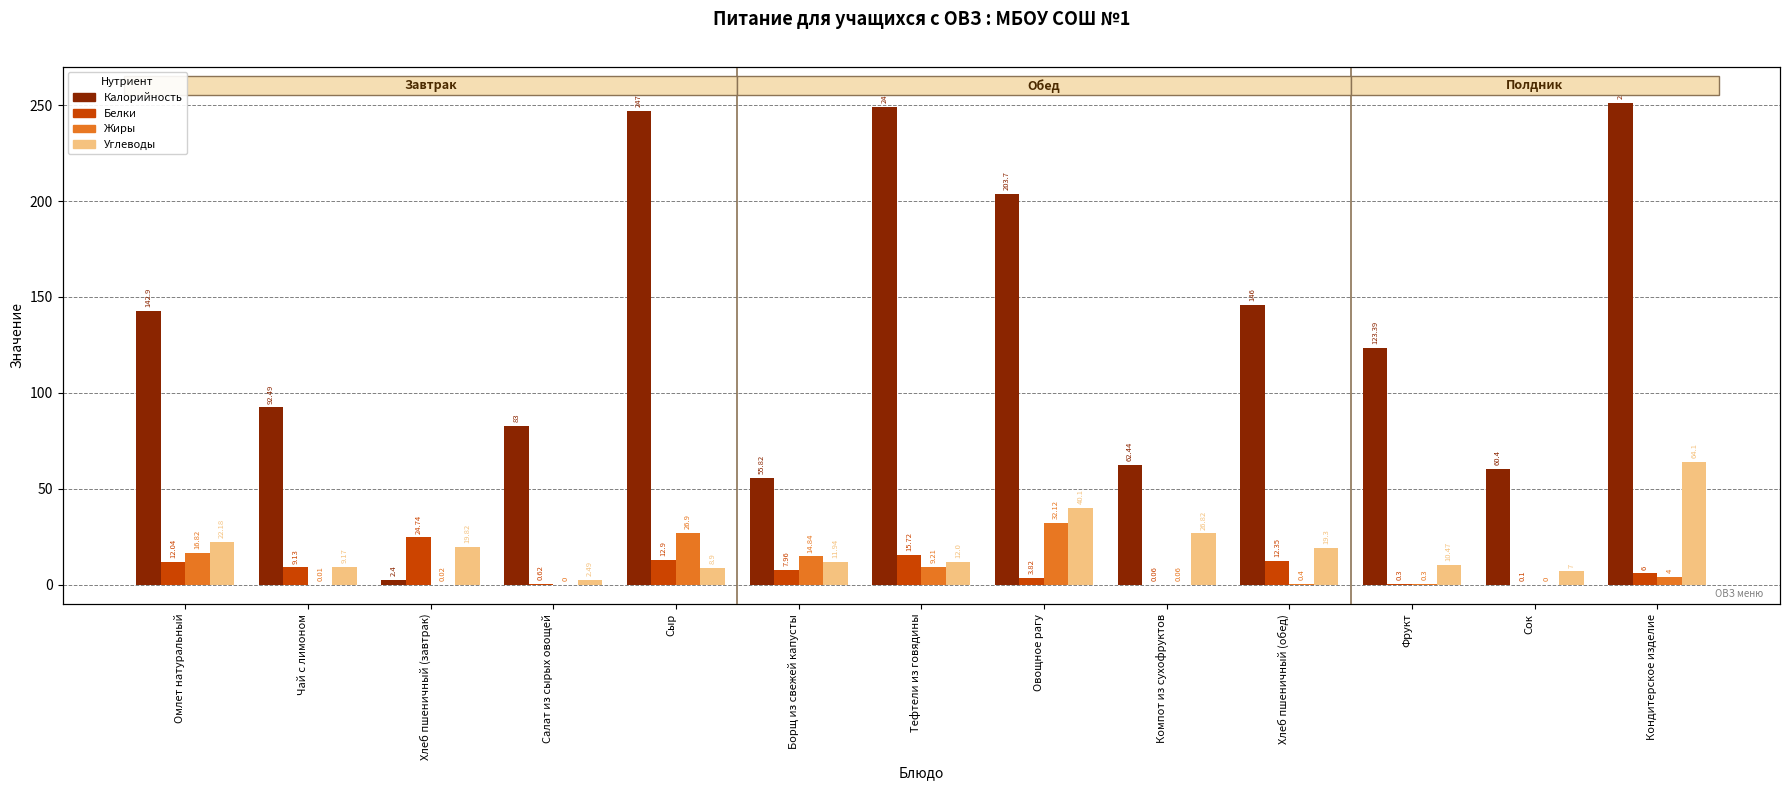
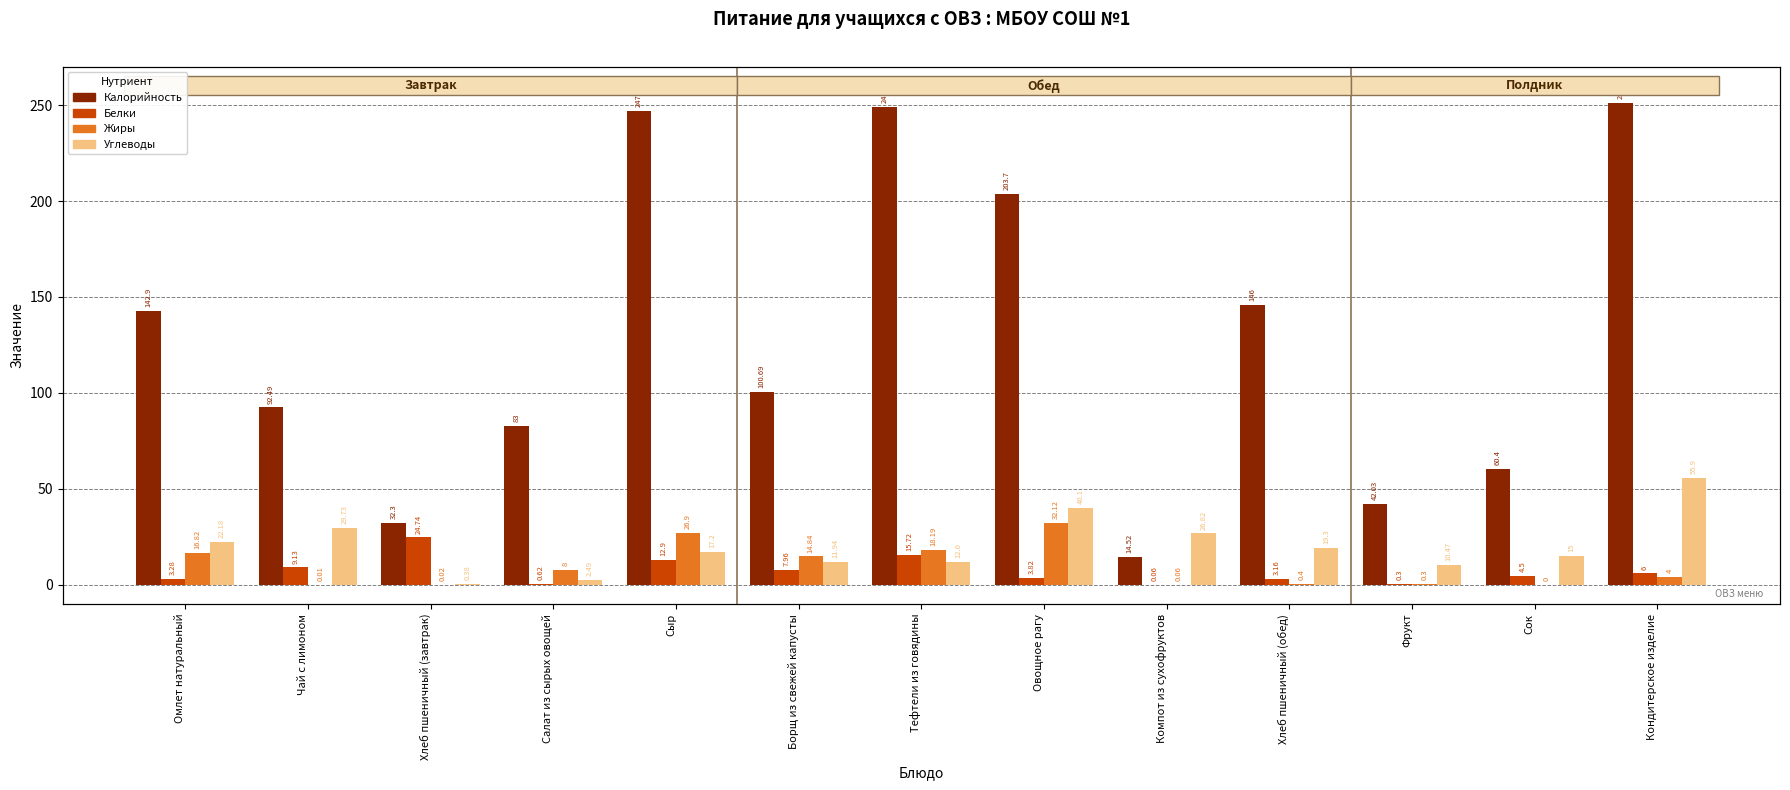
Белки, Омлет натуральный: 12.04 -> 3.28
Углеводы, Чай с лимоном: 9.17 -> 29.73
Калорийность, Хлеб пшеничный (завтрак): 2.4 -> 32.3
Углеводы, Хлеб пшеничный (завтрак): 19.82 -> 0.38
Жиры, Салат из сырых овощей: 0 -> 8
Углеводы, Сыр: 8.9 -> 17.2
Калорийность, Борщ из свежей капусты: 55.82 -> 100.69
Жиры, Тефтели из говядины: 9.21 -> 18.19
Калорийность, Компот из сухофруктов: 62.44 -> 14.52
Белки, Хлеб пшеничный (обед): 12.35 -> 3.16
Калорийность, Фрукт: 123.39 -> 42.03
Белки, Сок: 0.1 -> 4.5
Углеводы, Сок: 7 -> 15
Углеводы, Кондитерское изделие: 64.1 -> 55.9
